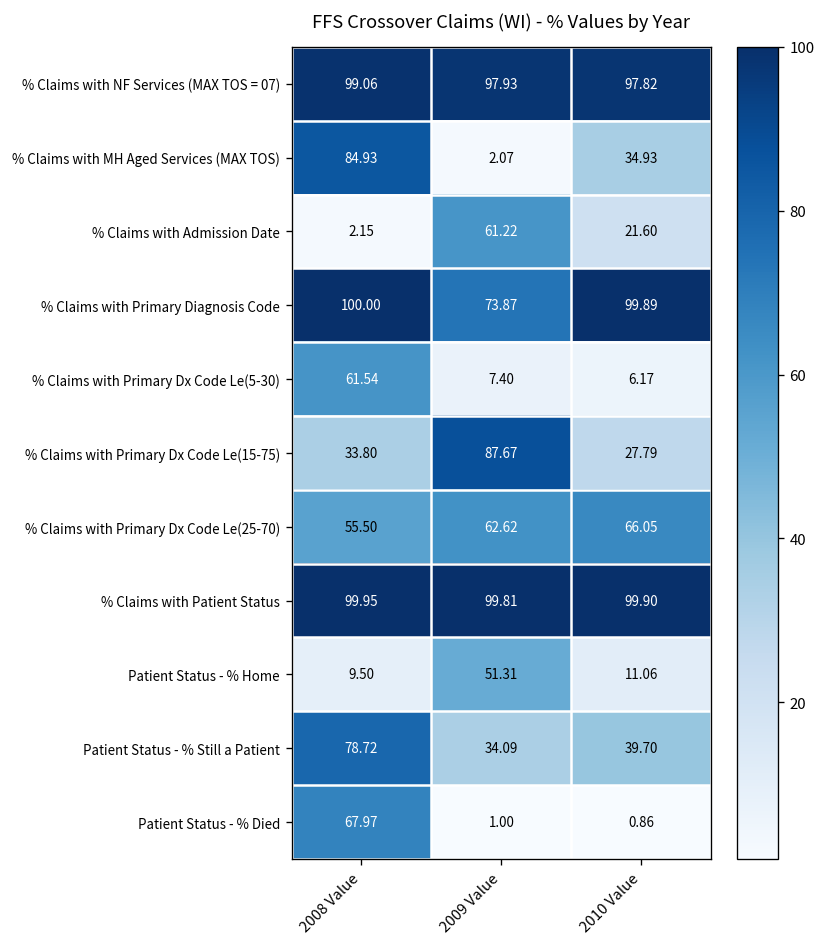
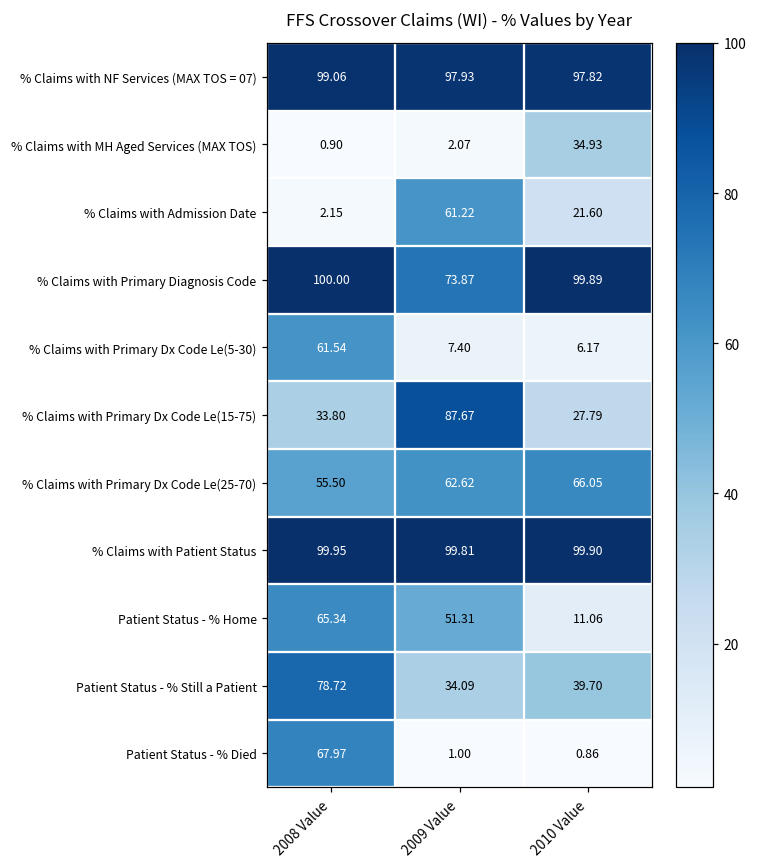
% Claims with MH Aged Services (MAX TOS), 2008 Value: 84.93 -> 0.90
Patient Status - % Home, 2008 Value: 9.50 -> 65.34
